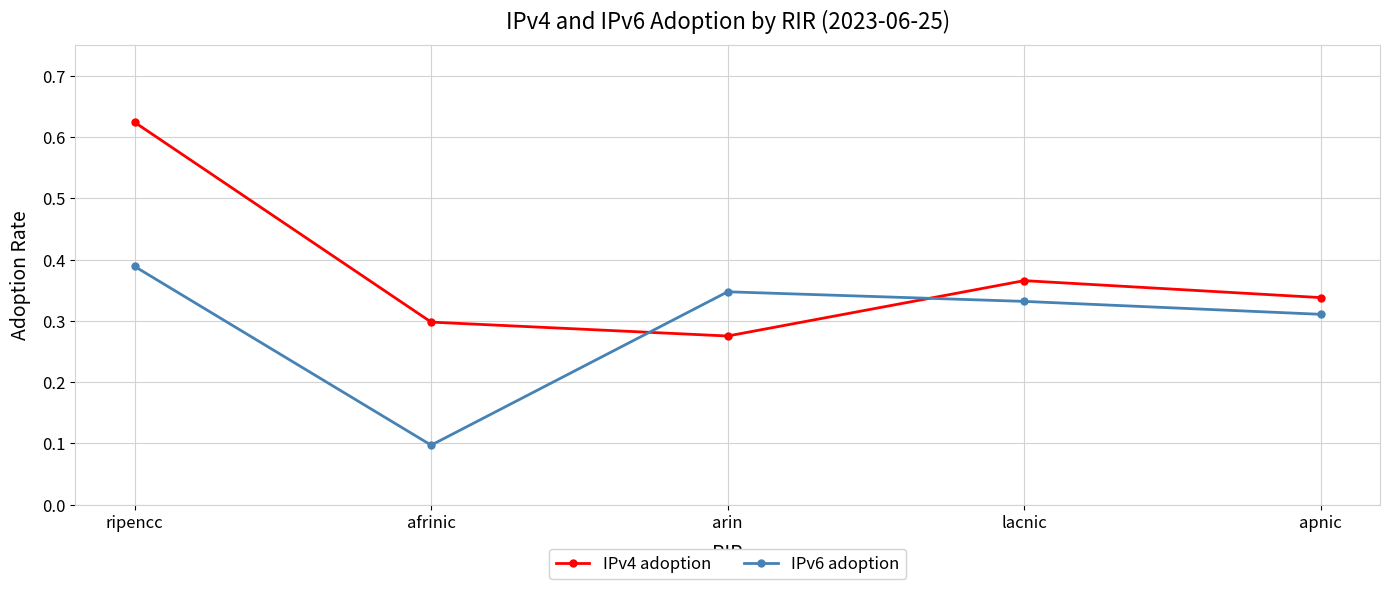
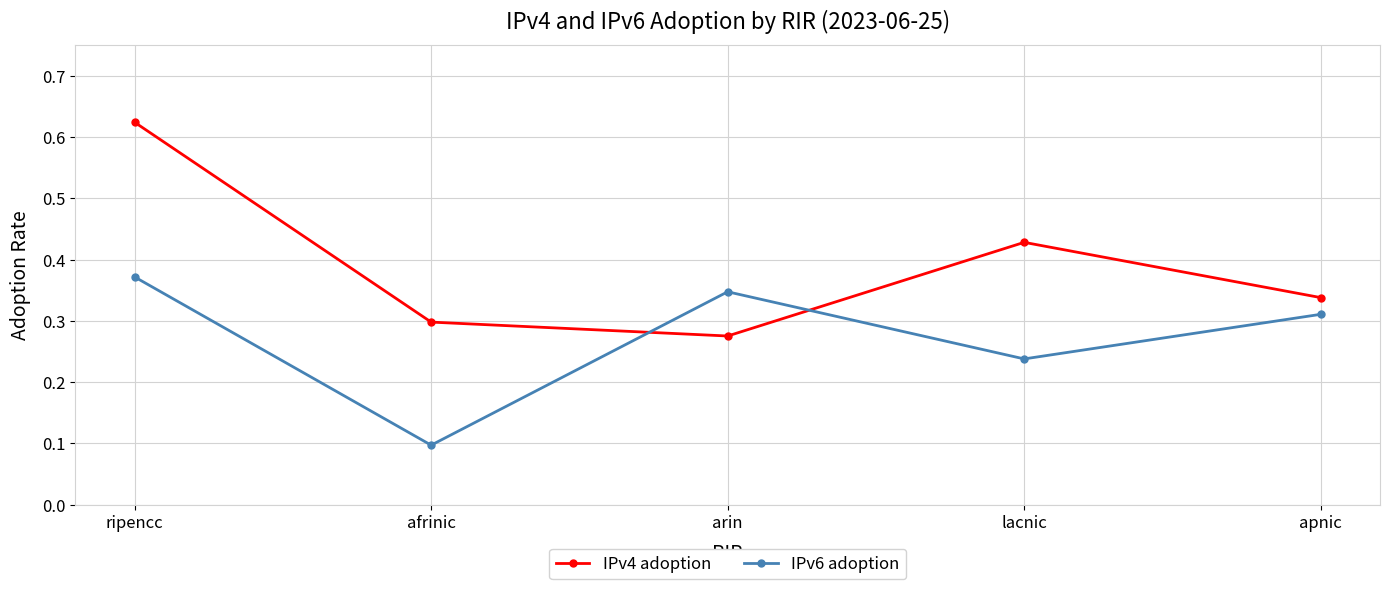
IPv6 adoption, ripencc: 0.39 -> 0.37
IPv4 adoption, lacnic: 0.37 -> 0.43
IPv6 adoption, lacnic: 0.33 -> 0.24
